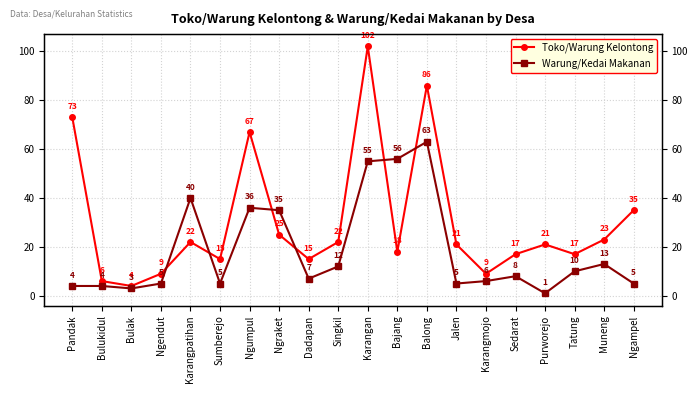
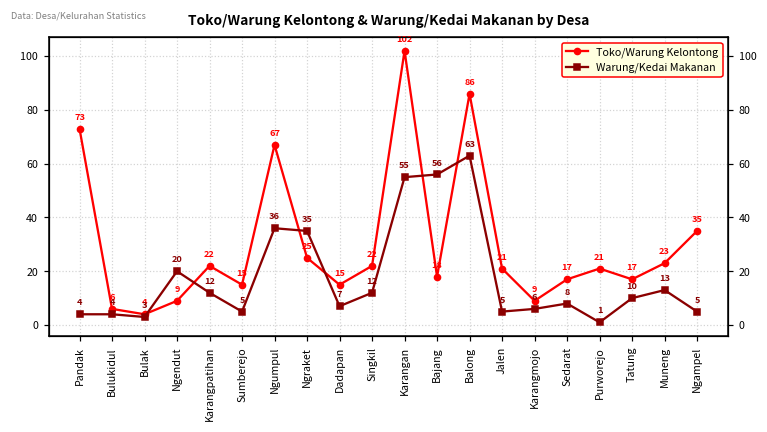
Warung/Kedai Makanan, Ngendut: 5 -> 20
Warung/Kedai Makanan, Karangpatihan: 40 -> 12
